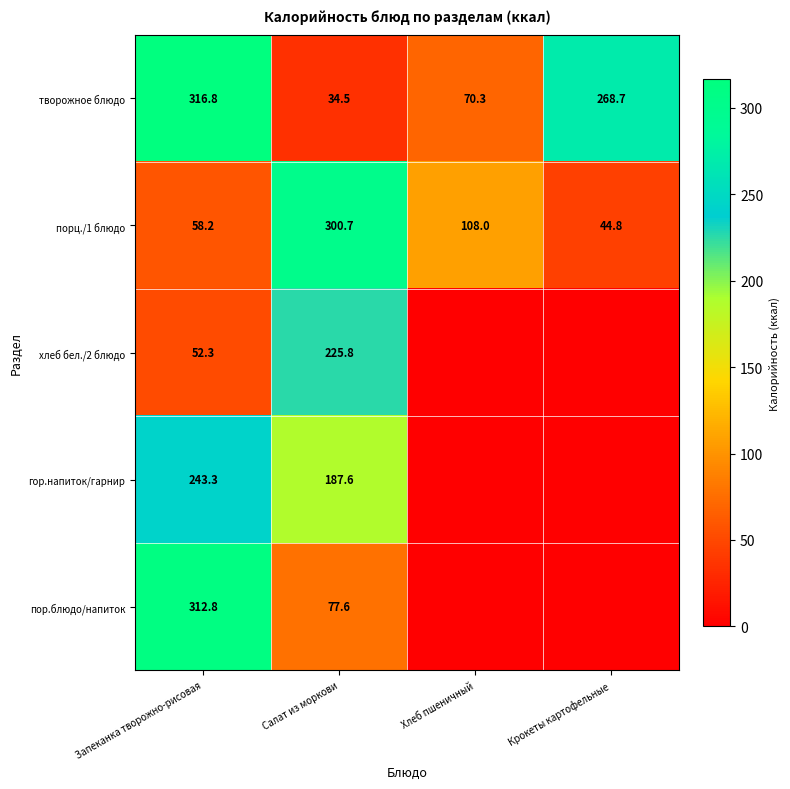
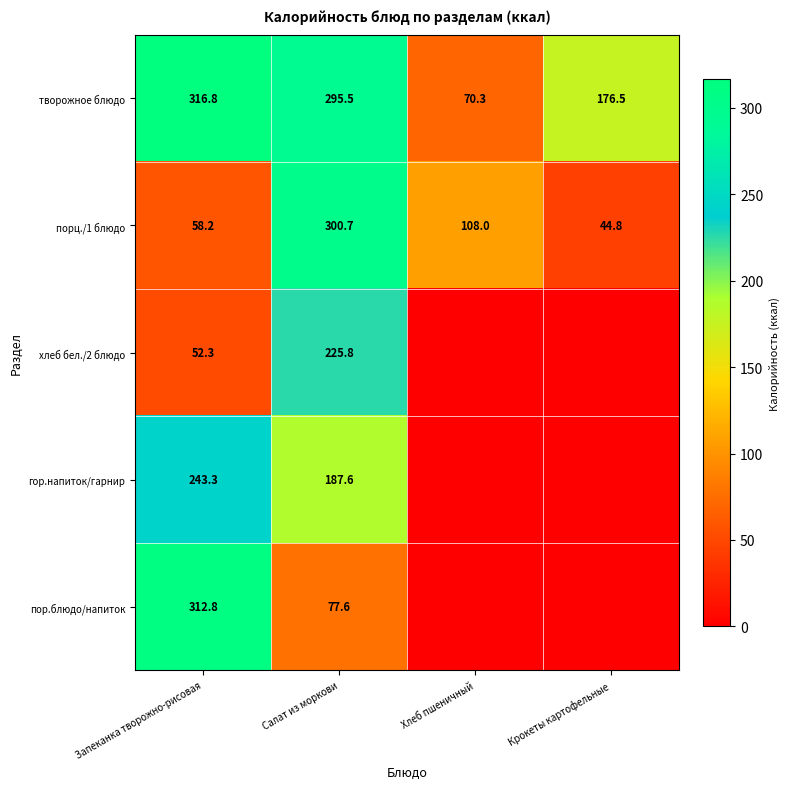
творожное блюдо, Салат из моркови: 34.5 -> 295.5
творожное блюдо, Крокеты картофельные: 268.7 -> 176.5
